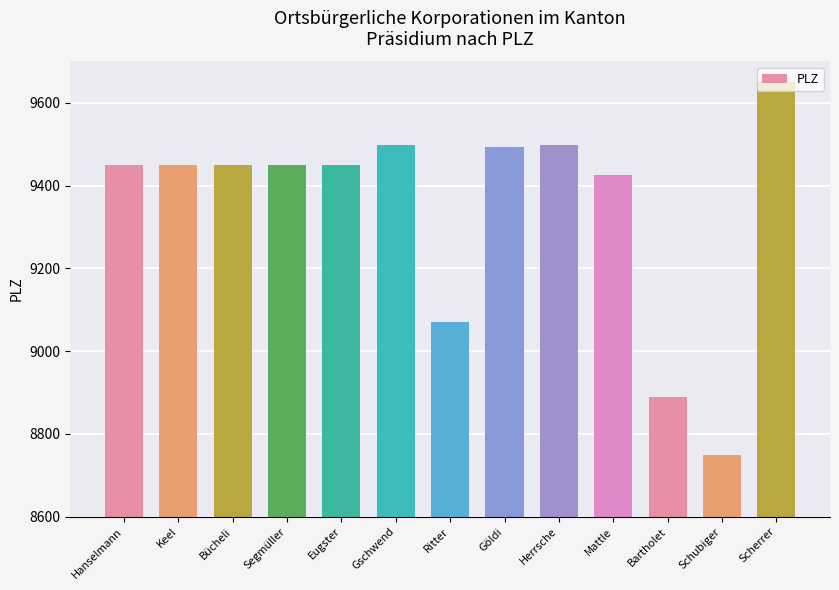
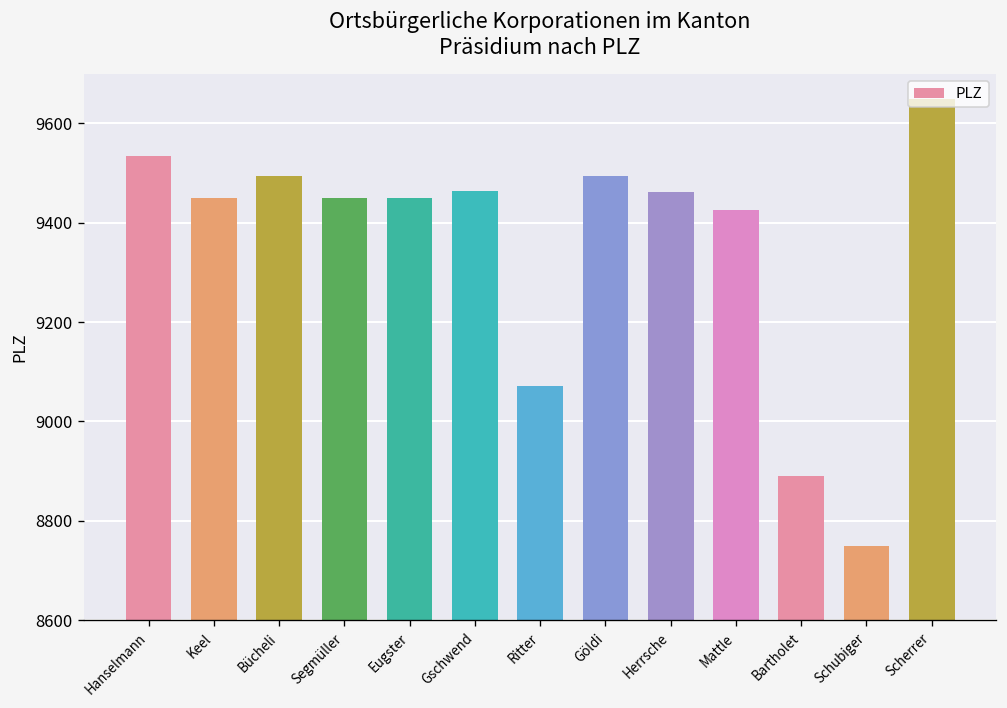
Hanselmann: 9450 -> 9540
Bücheli: 9450 -> 9490
Gschwend: 9500 -> 9460
Herrsche: 9500 -> 9460
